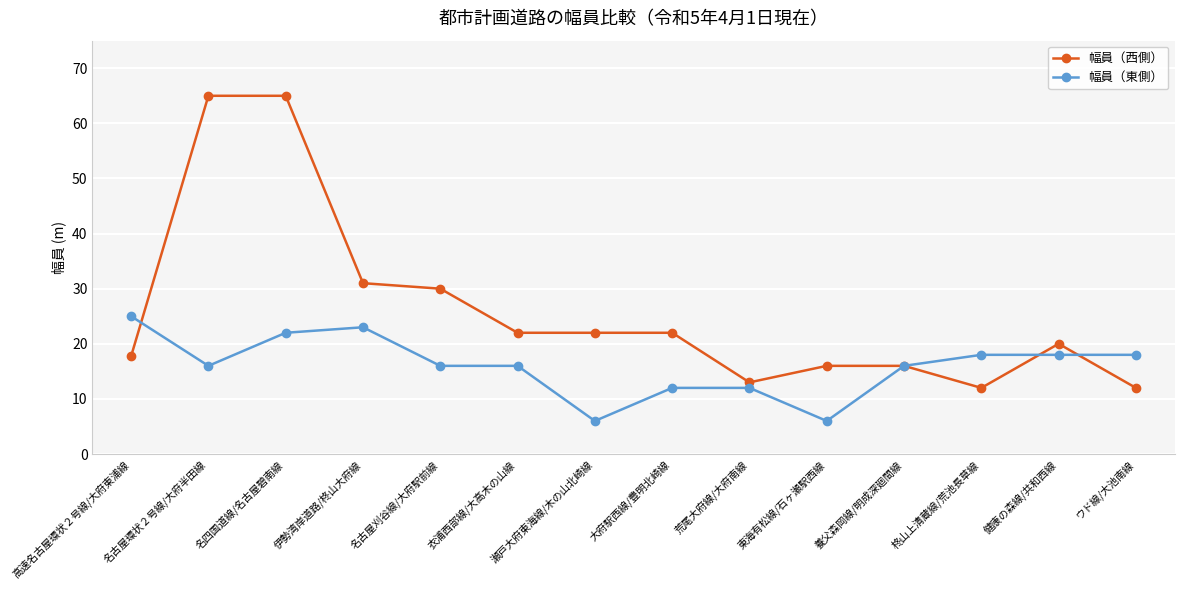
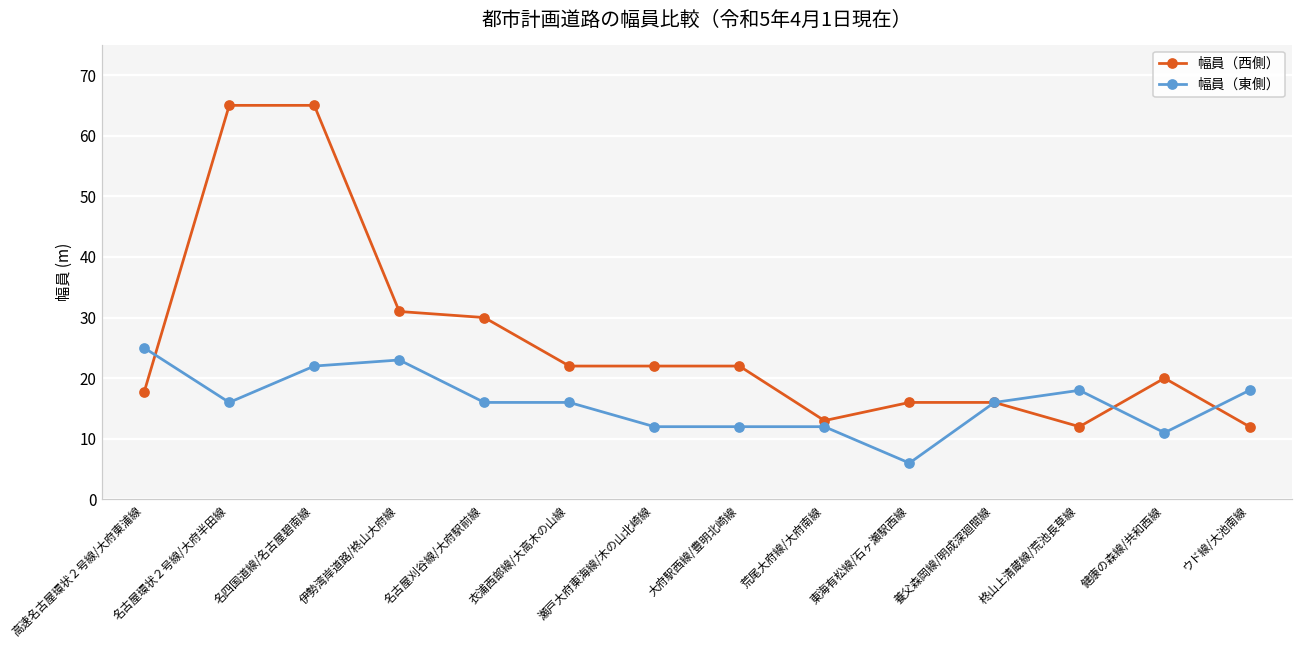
幅員（東側）, 瀬戸大府東海線/木の山北崎線: 6 -> 12
幅員（東側）, 健康の森線/共和西線: 18 -> 11
